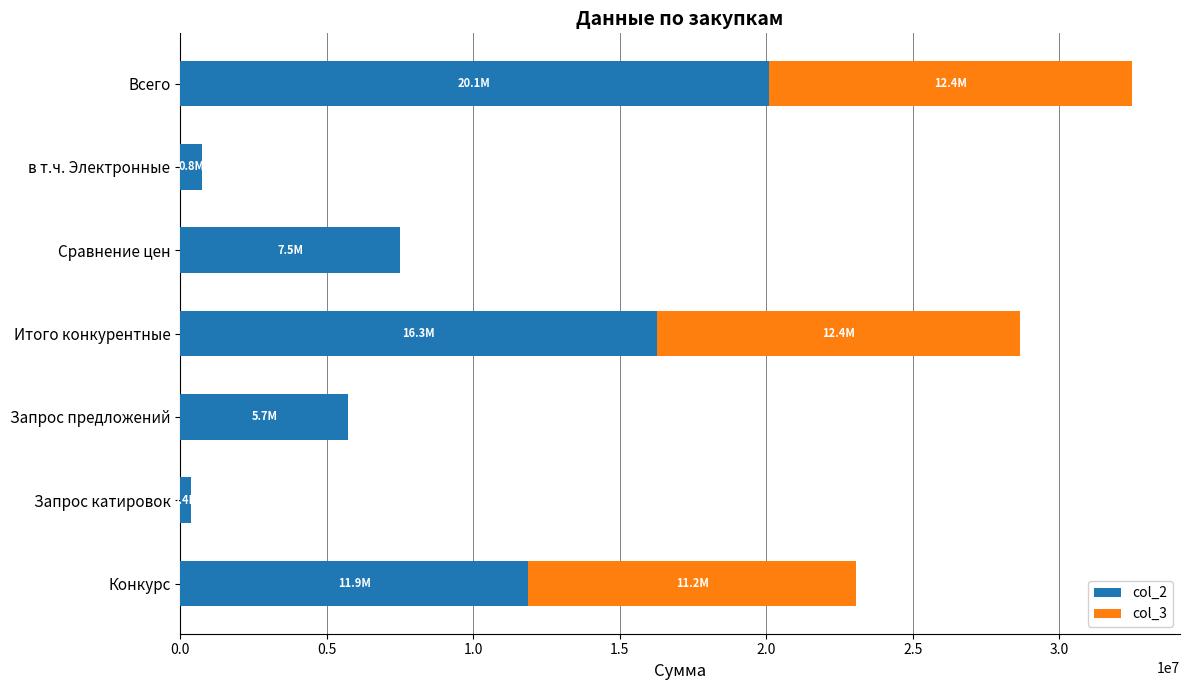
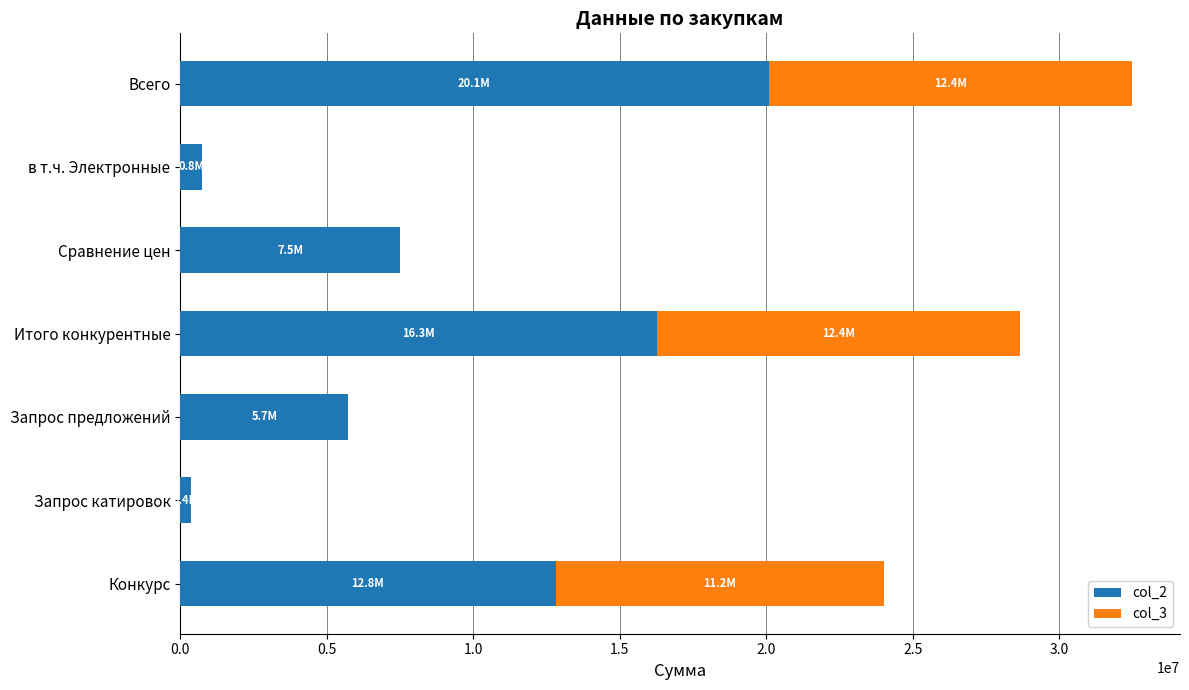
col_2, Конкурс: 11.9M -> 12.8M
